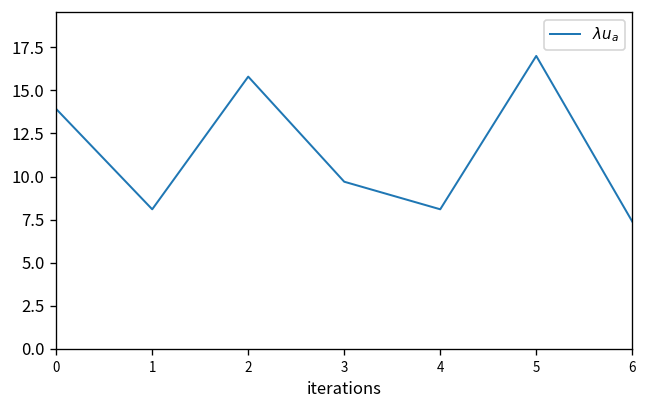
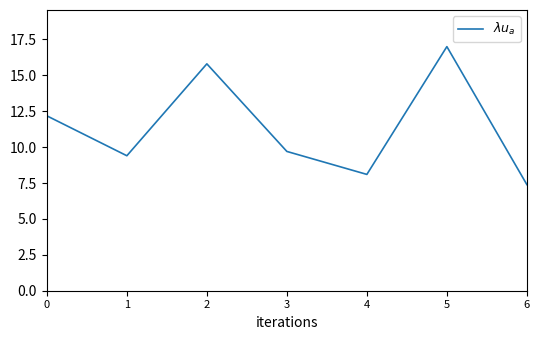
0: 13.9 -> 12.2
1: 8.1 -> 9.4
